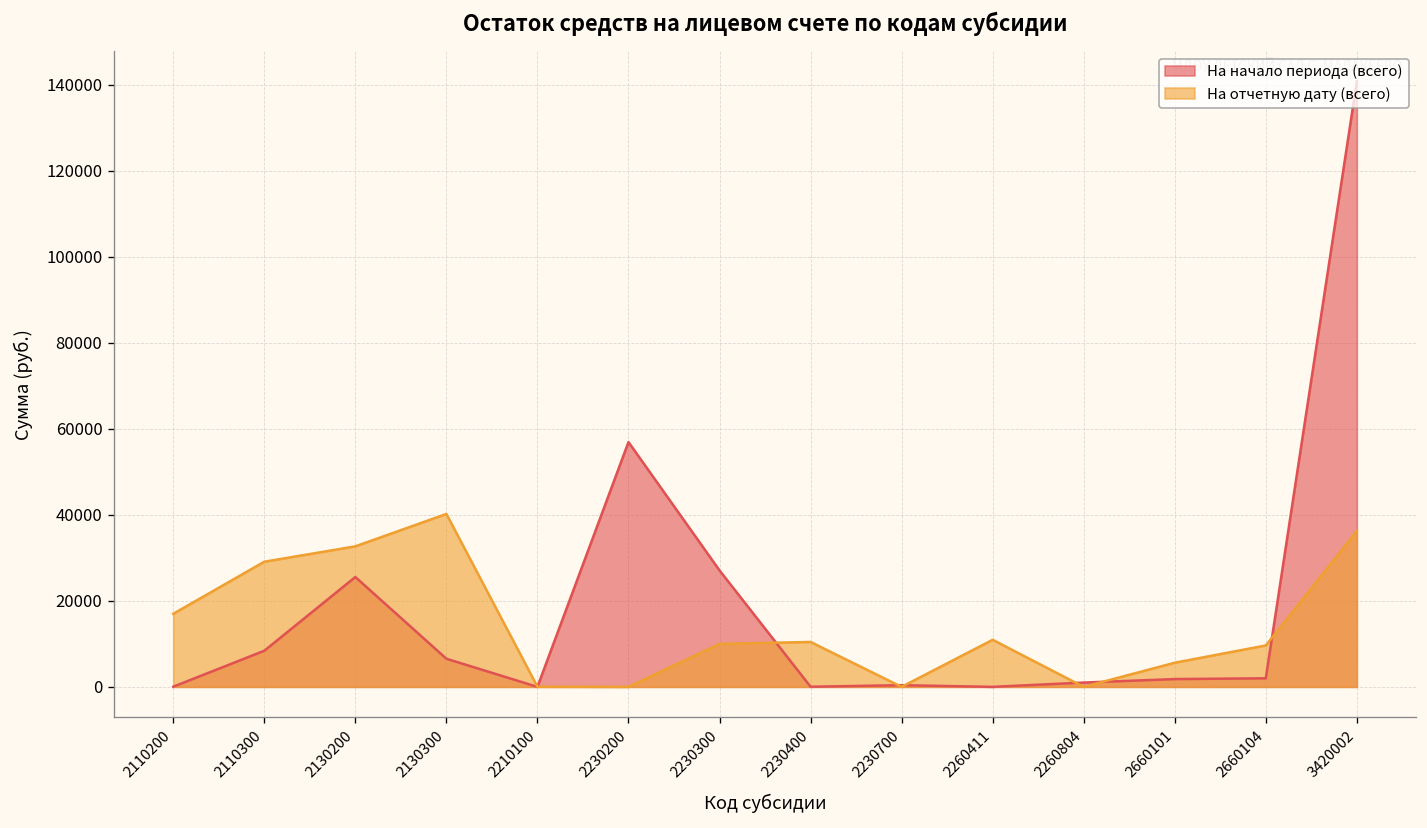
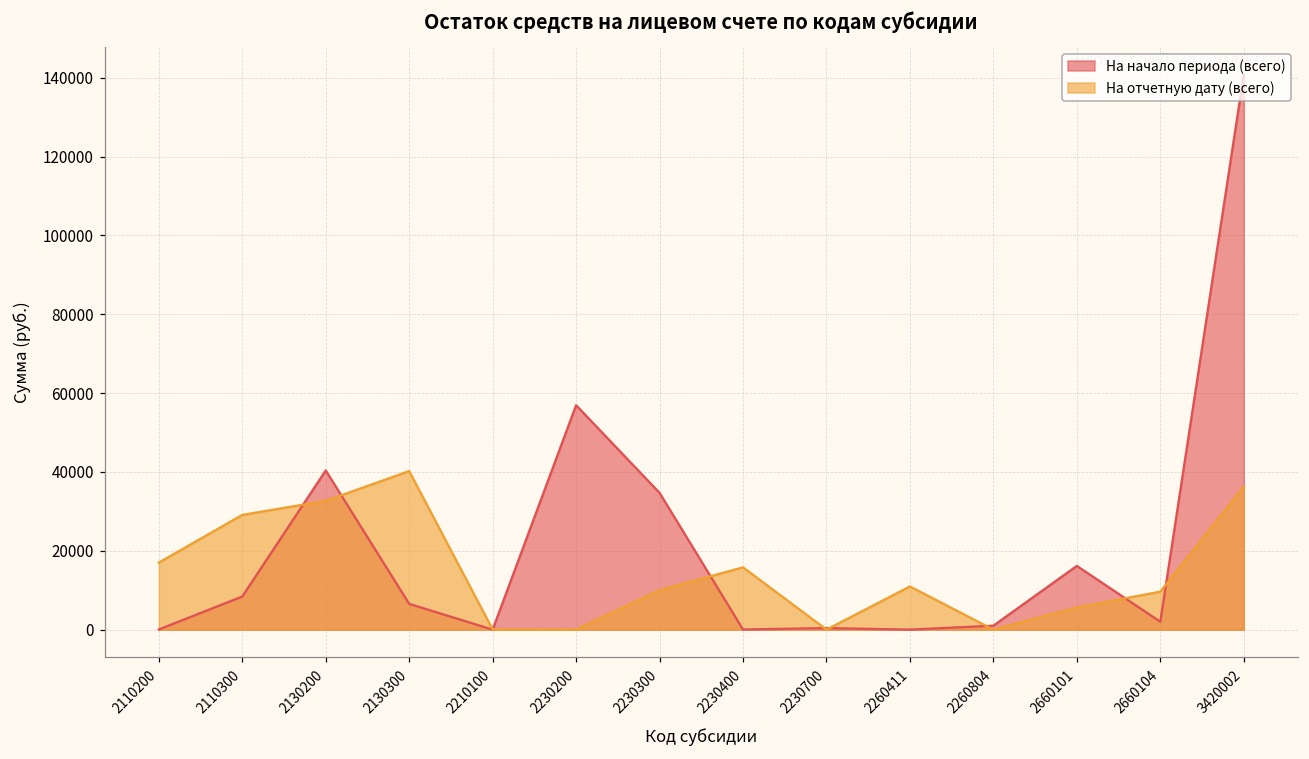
На начало периода (всего), 2130200: 26000 -> 40000
На начало периода (всего), 2230300: 27000 -> 35000
На отчетную дату (всего), 2230400: 10000 -> 16000
На начало периода (всего), 2660101: 2000 -> 16000
